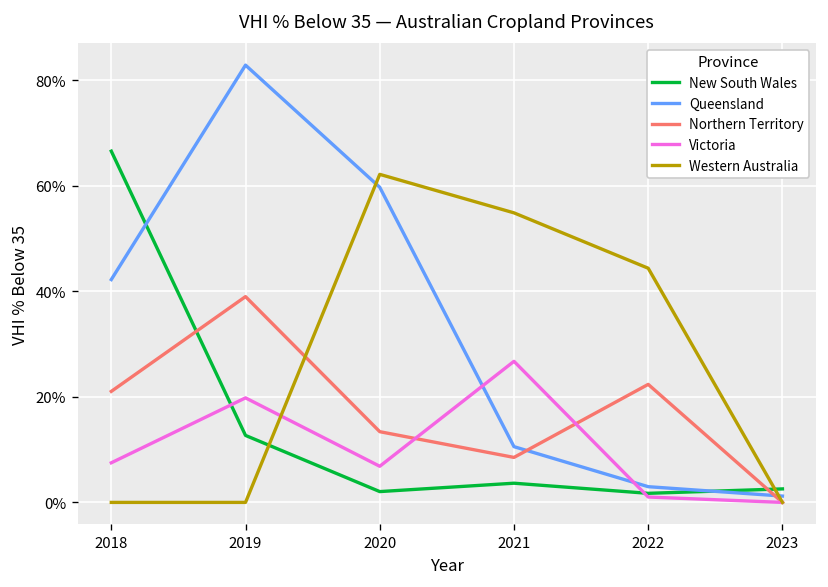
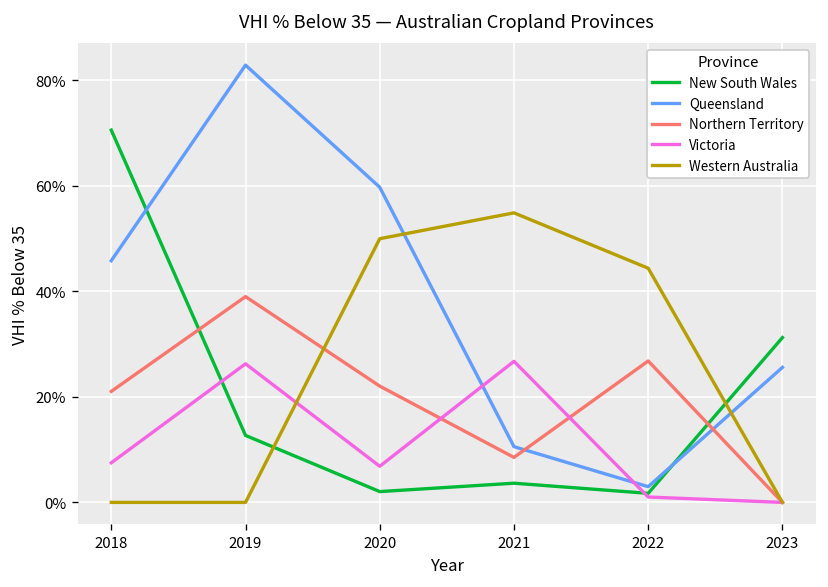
New South Wales, 2018: 67% -> 71%
Queensland, 2018: 42% -> 46%
Victoria, 2019: 20% -> 26%
Northern Territory, 2020: 13% -> 22%
Western Australia, 2020: 62% -> 50%
Northern Territory, 2022: 22% -> 27%
New South Wales, 2023: 3% -> 31%
Queensland, 2023: 1% -> 26%
